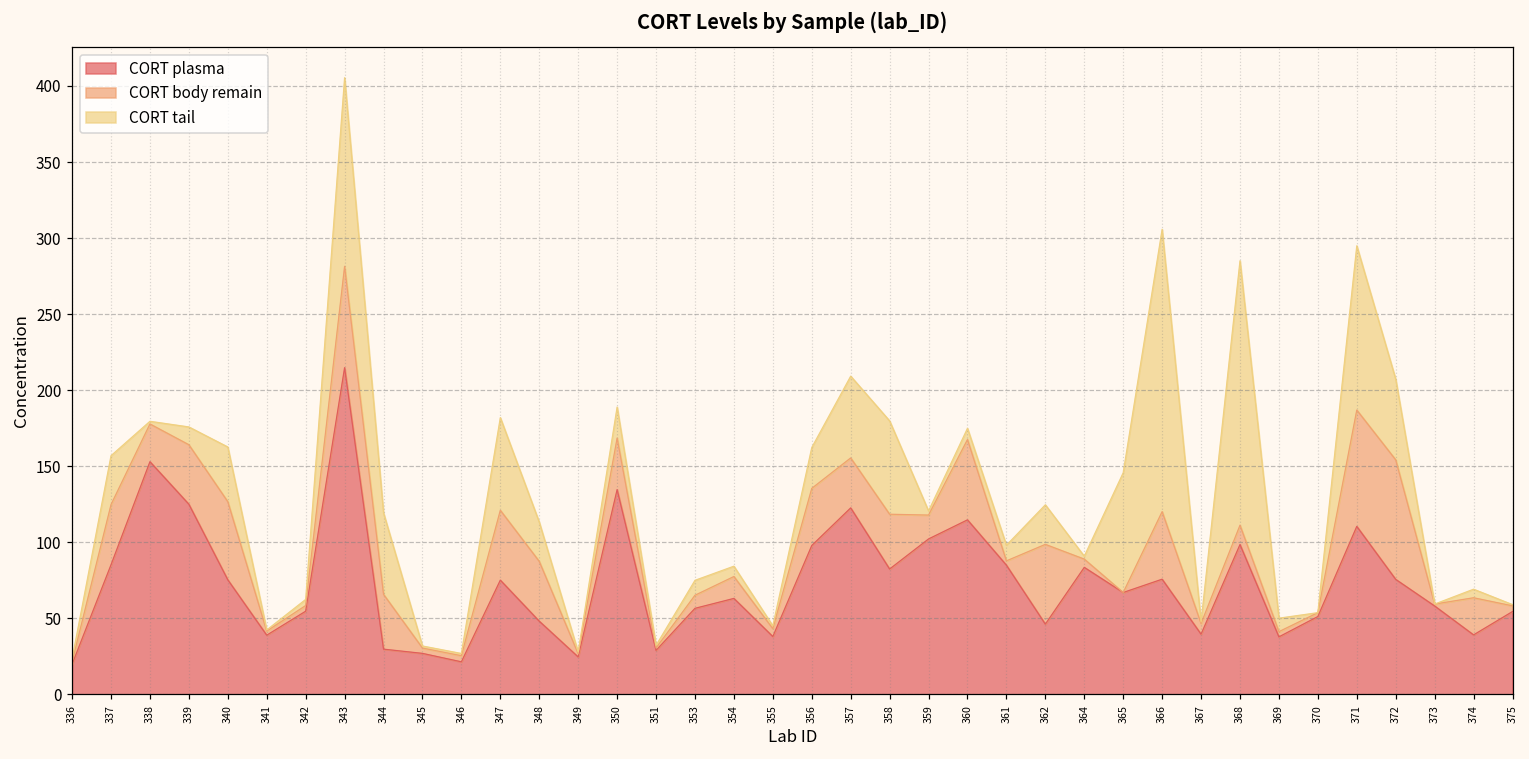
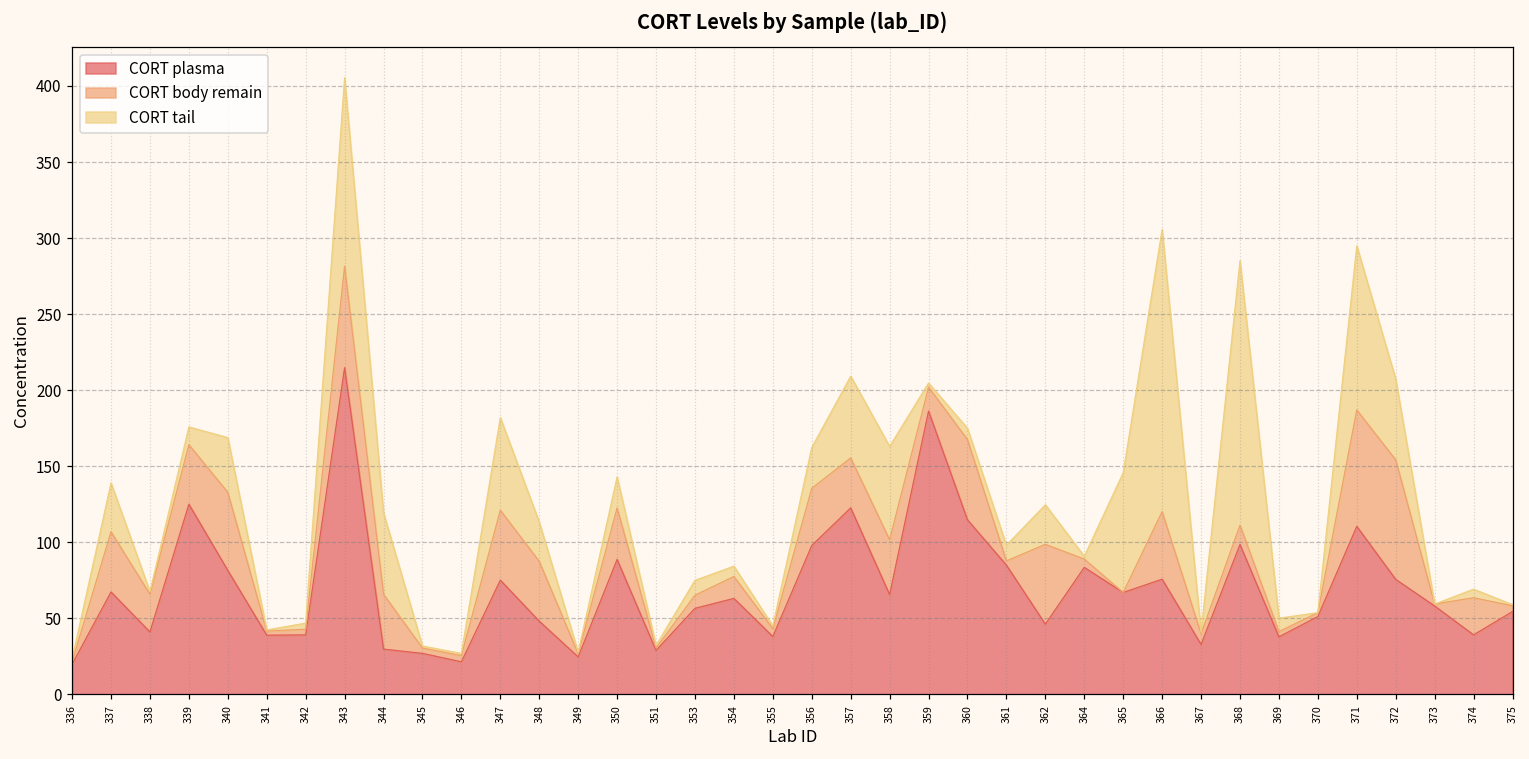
CORT plasma, 337: 85 -> 67
CORT plasma, 338: 153 -> 41
CORT plasma, 340: 75 -> 81
CORT plasma, 342: 55 -> 39
CORT plasma, 350: 135 -> 89
CORT plasma, 358: 82 -> 66
CORT plasma, 359: 102 -> 186
CORT plasma, 367: 40 -> 33
